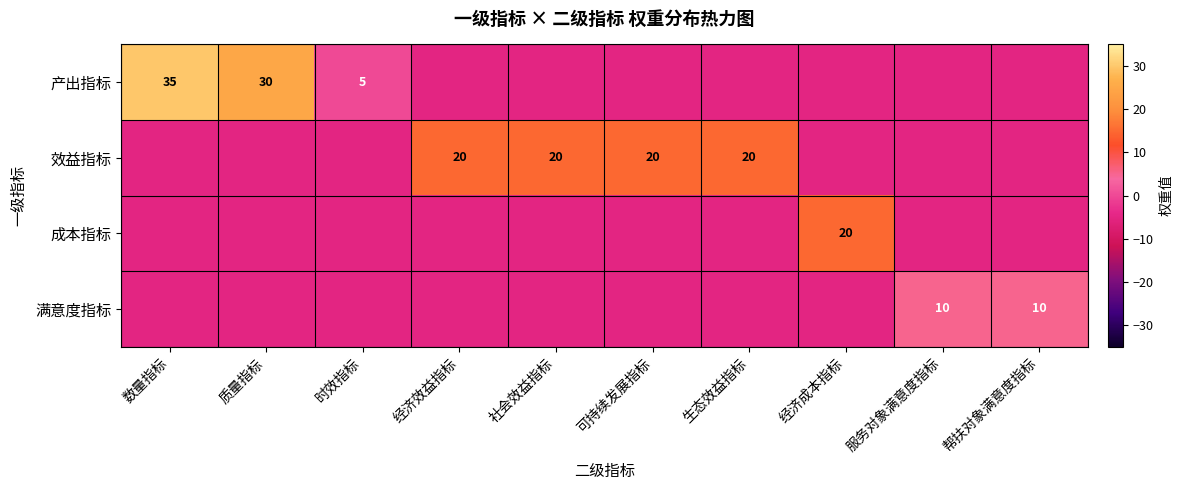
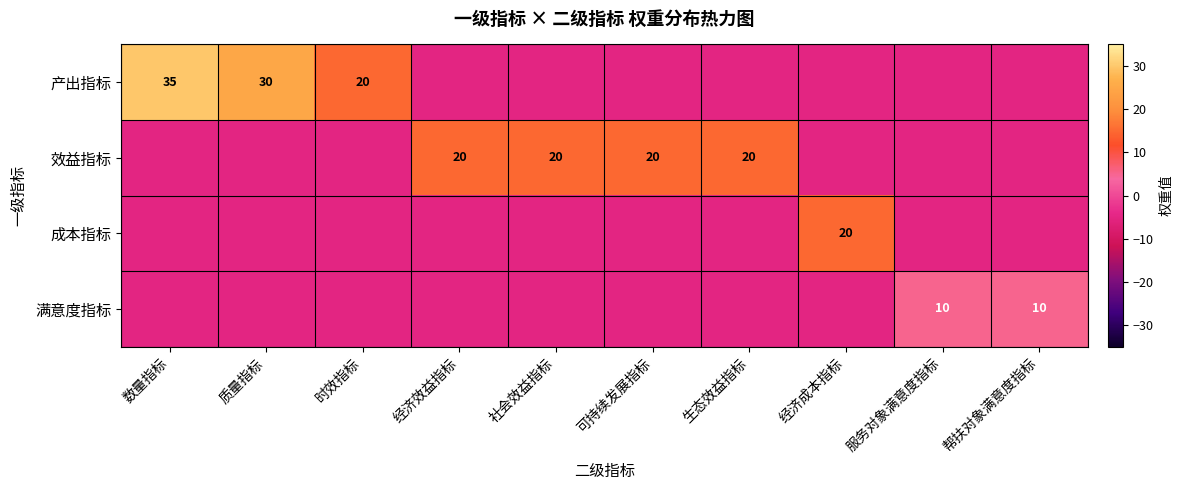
产出指标, 时效指标: 5 -> 20
